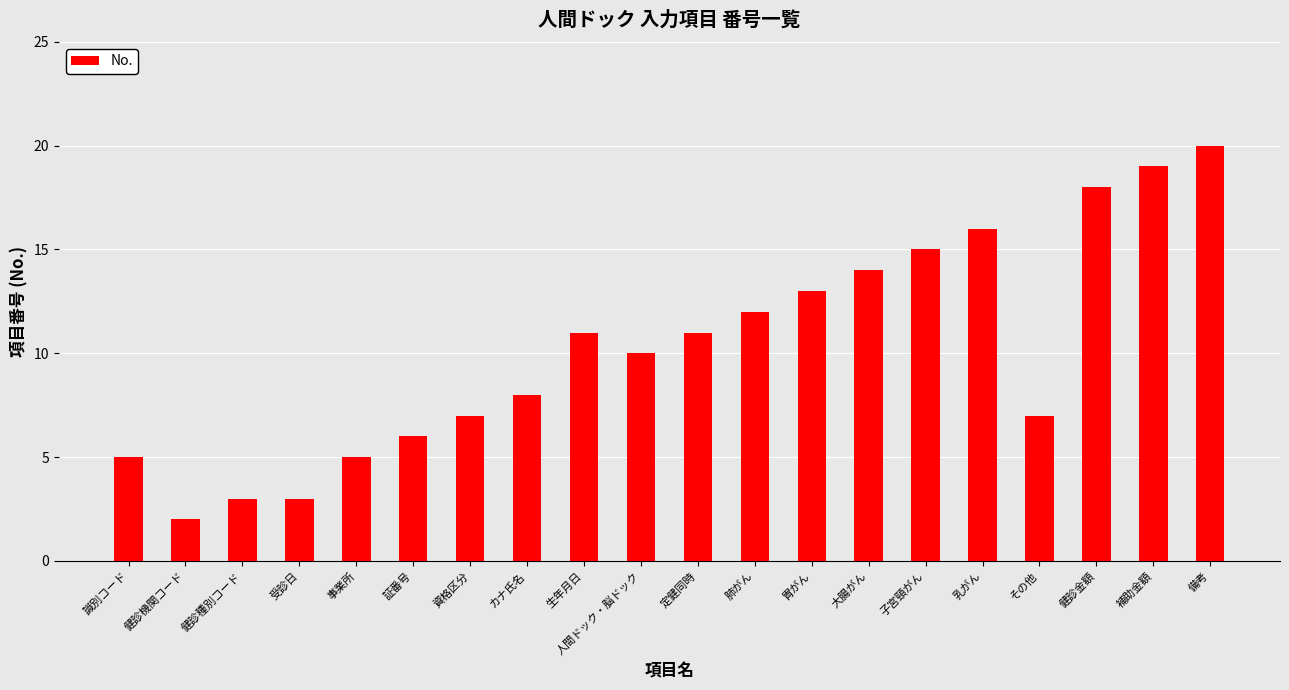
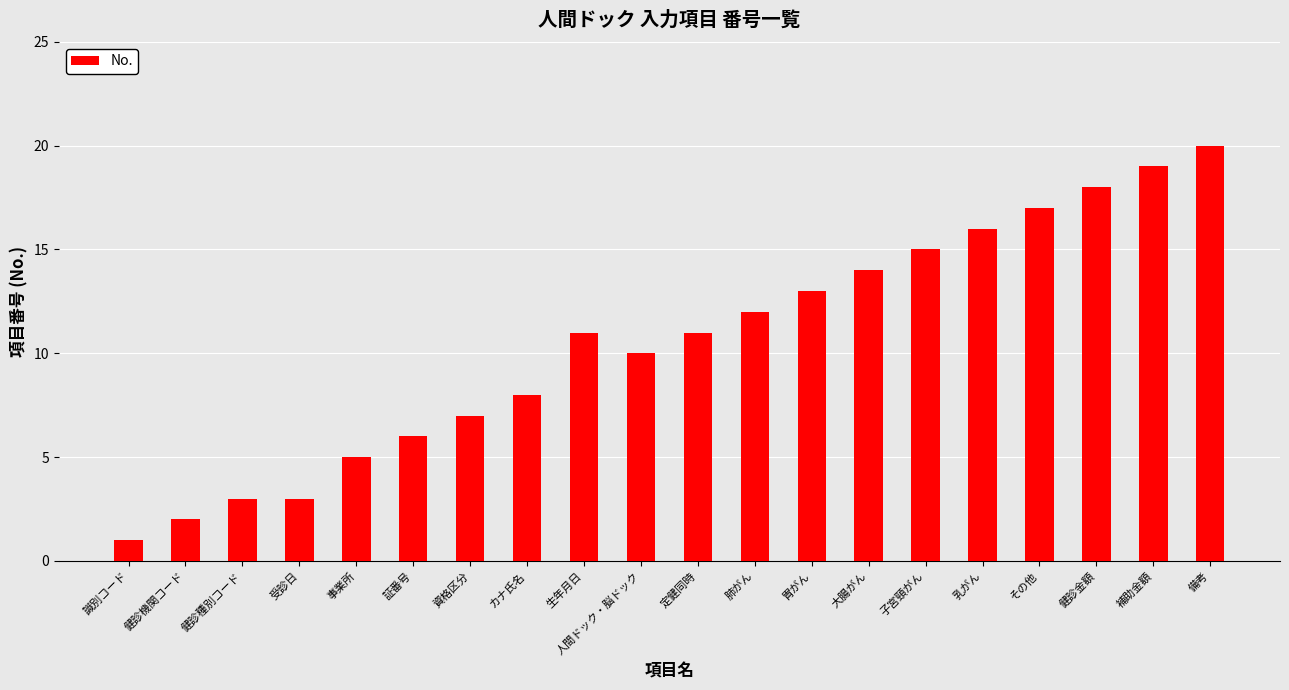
識別コード: 5 -> 1
その他: 7 -> 17
